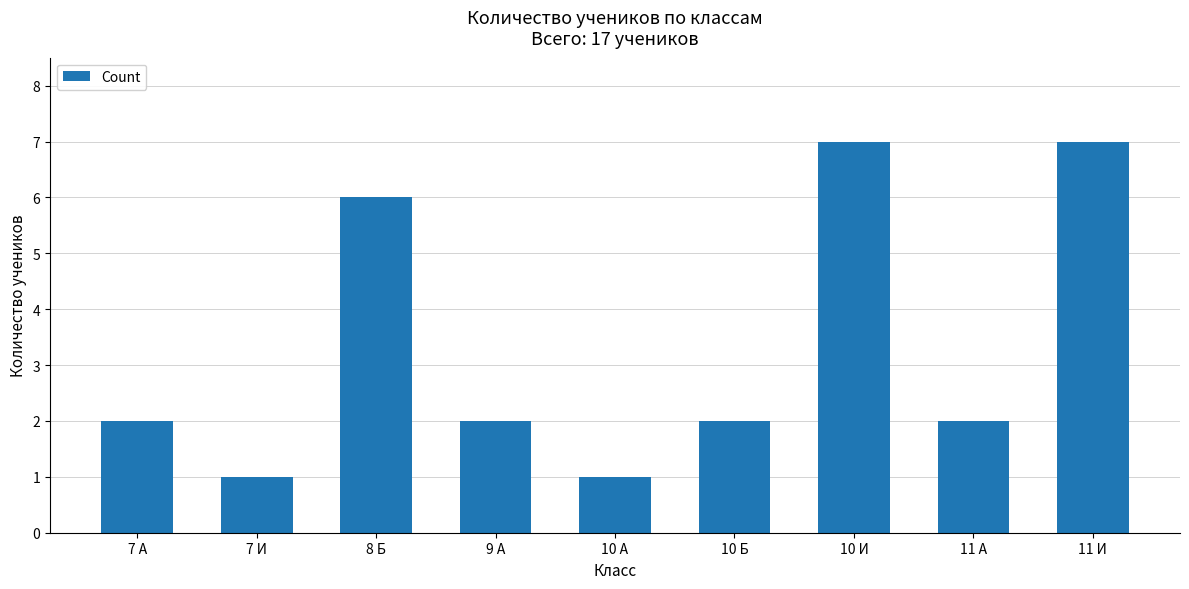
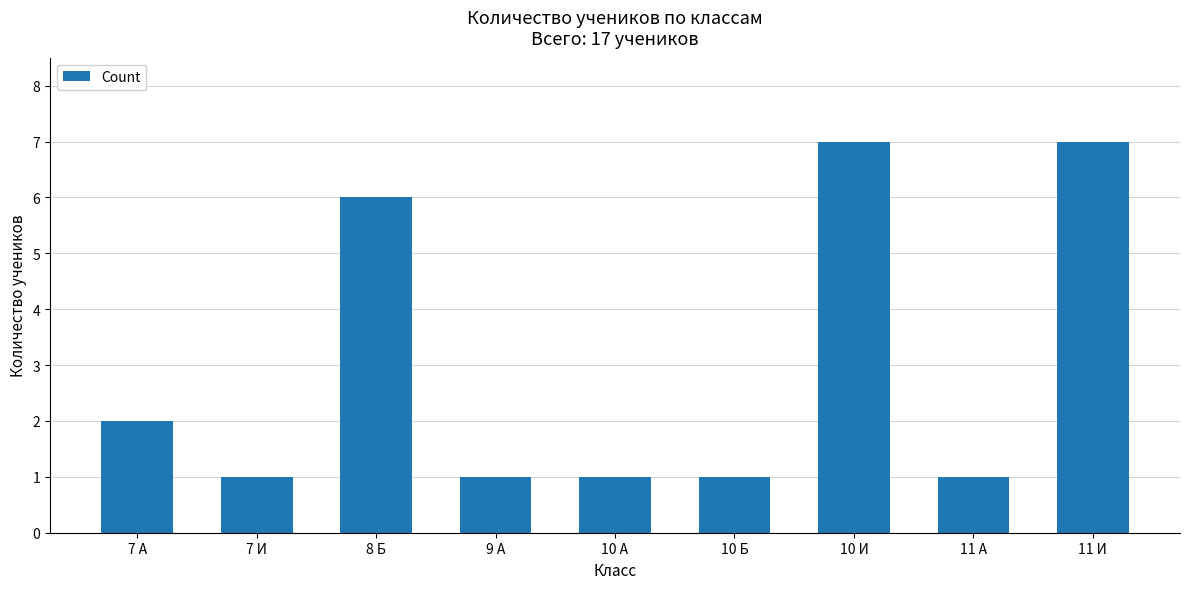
9 А: 2 -> 1
10 Б: 2 -> 1
11 А: 2 -> 1
